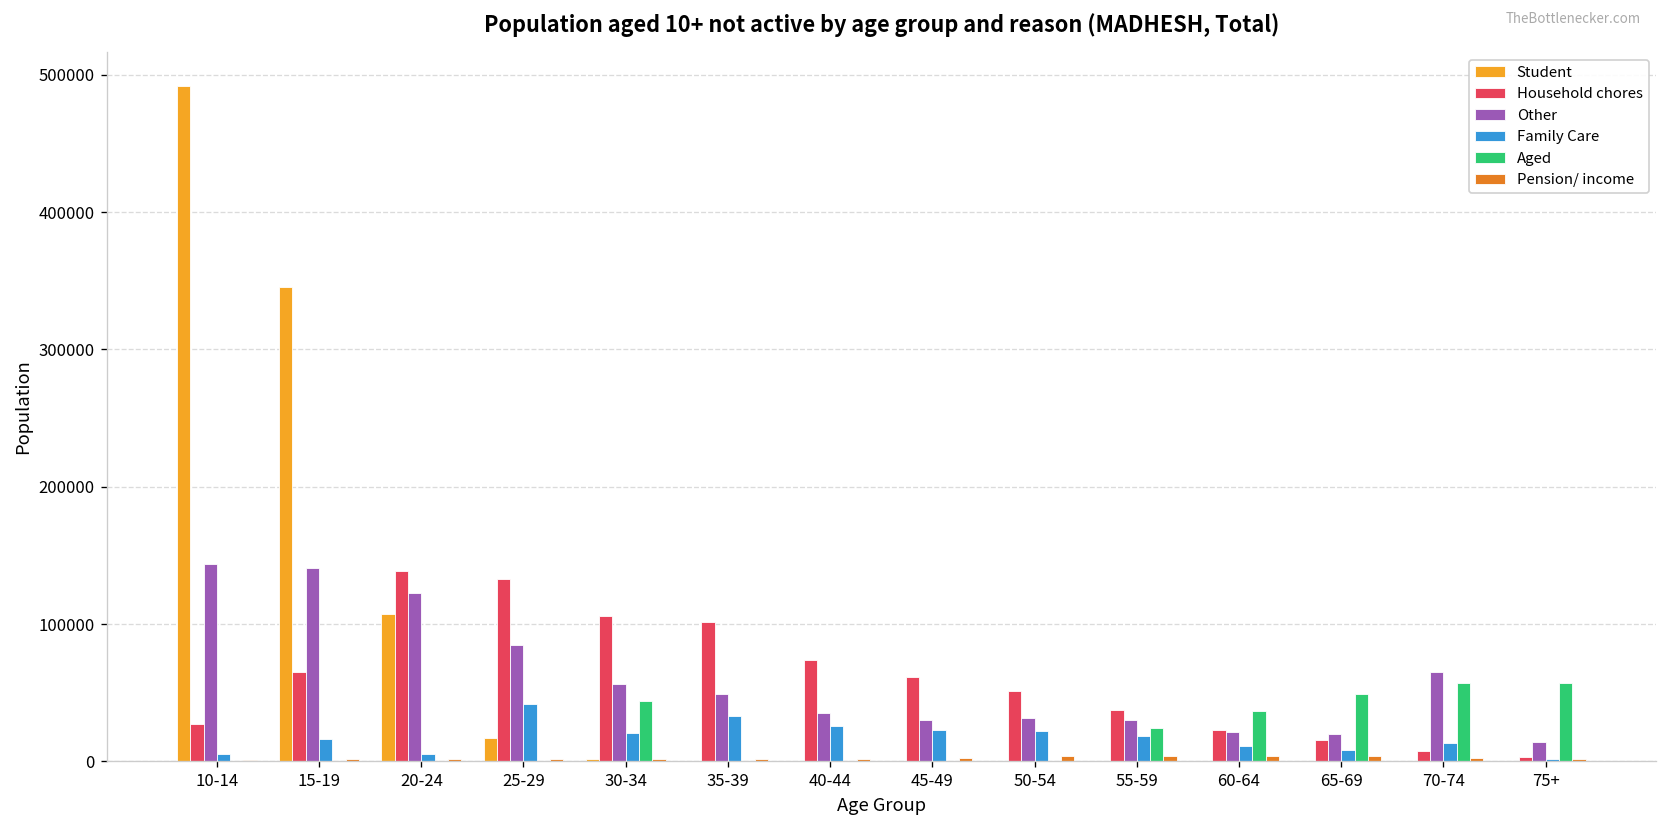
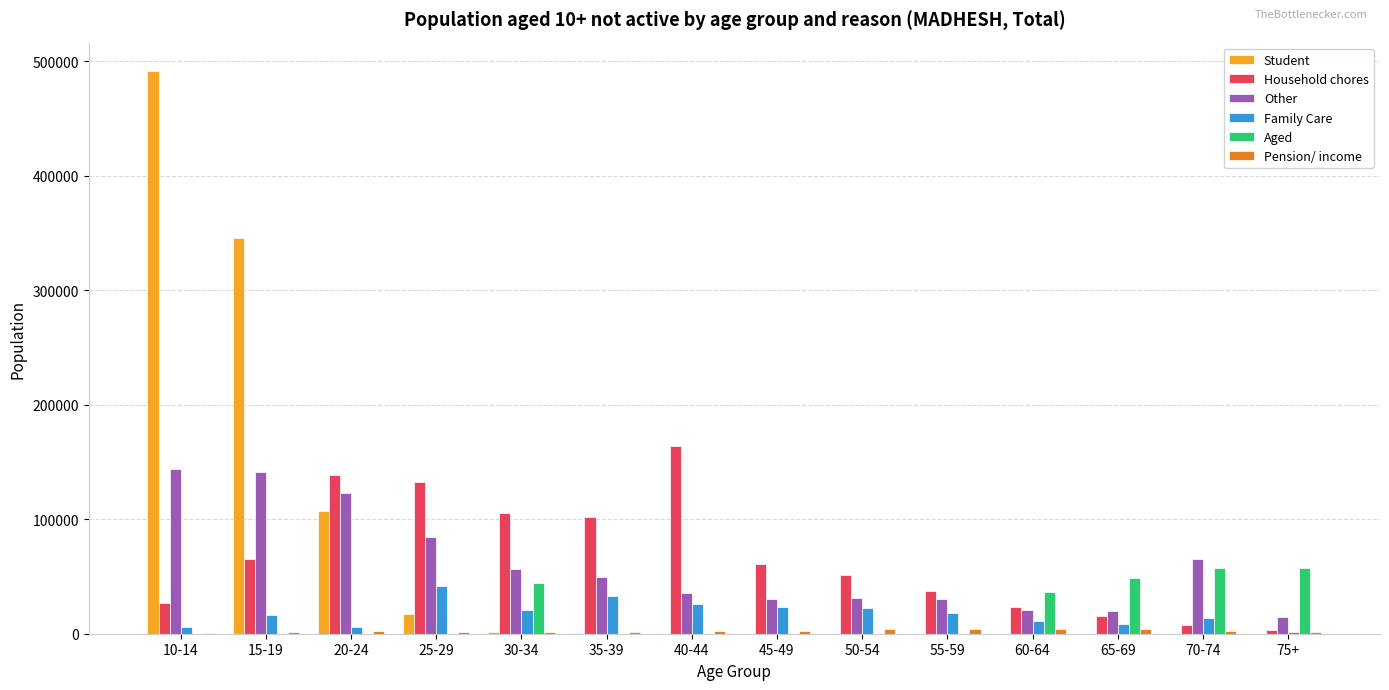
Household chores, 40-44: 74000 -> 164000
Aged, 55-59: 24000 -> 0
